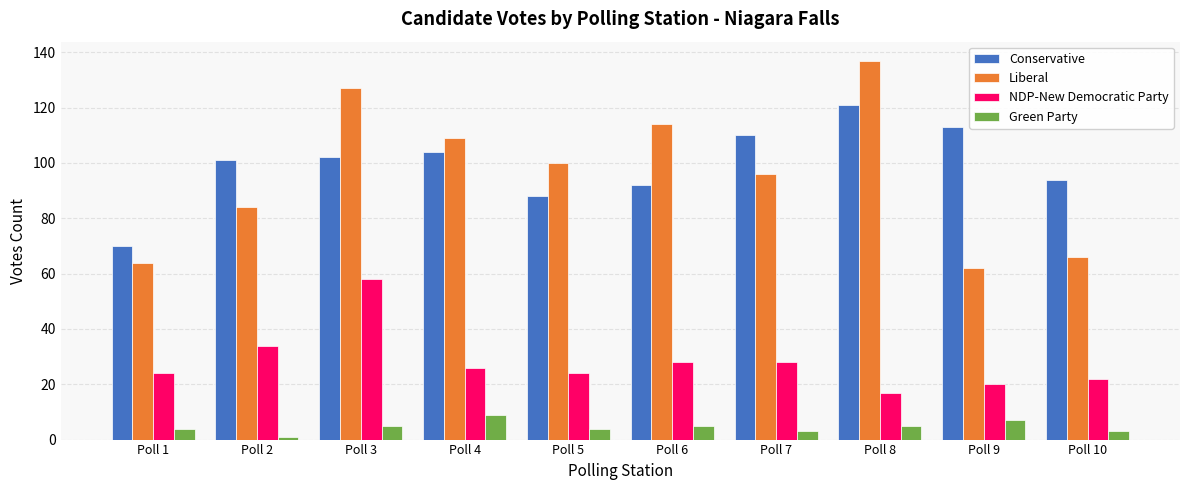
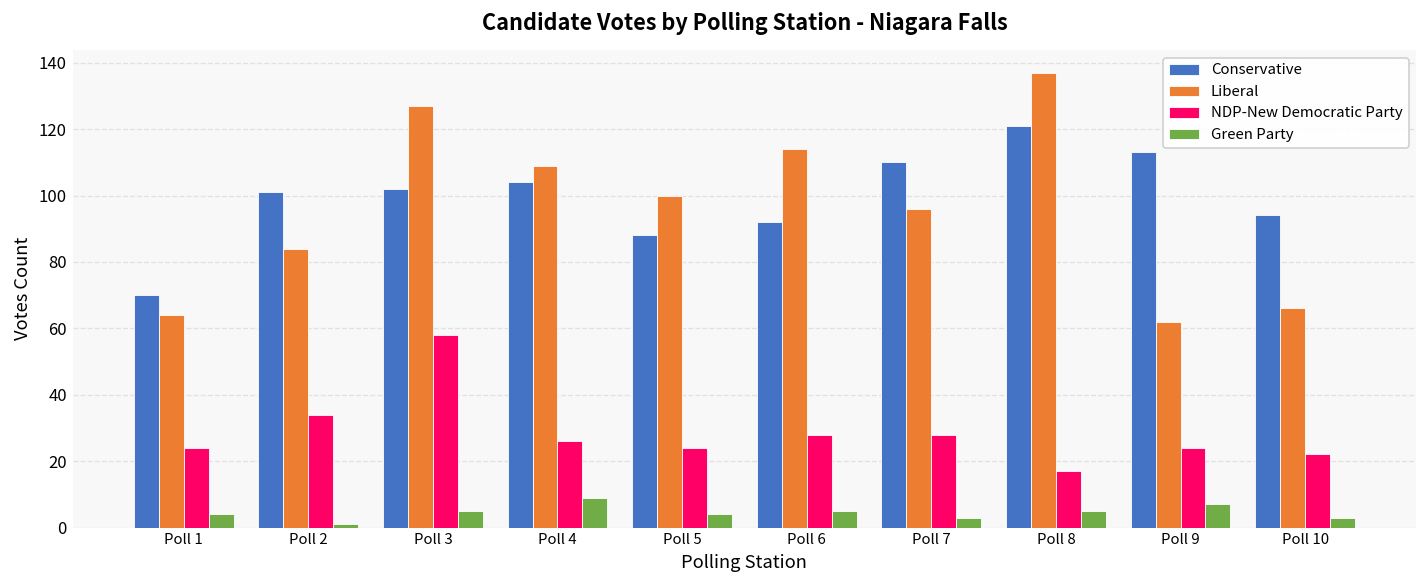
NDP-New Democratic Party, Poll 9: 20 -> 24
